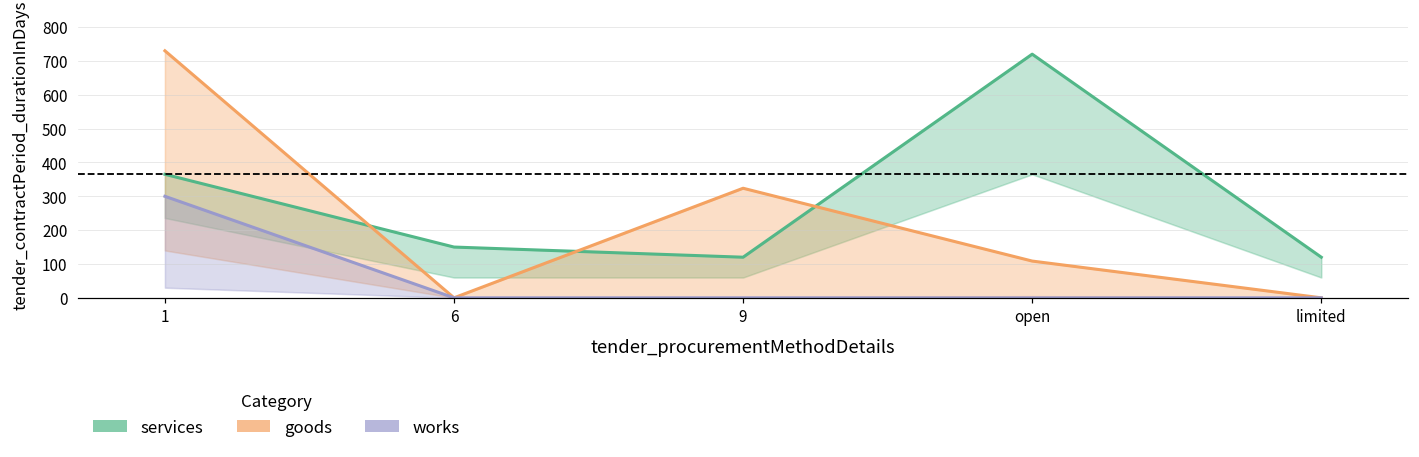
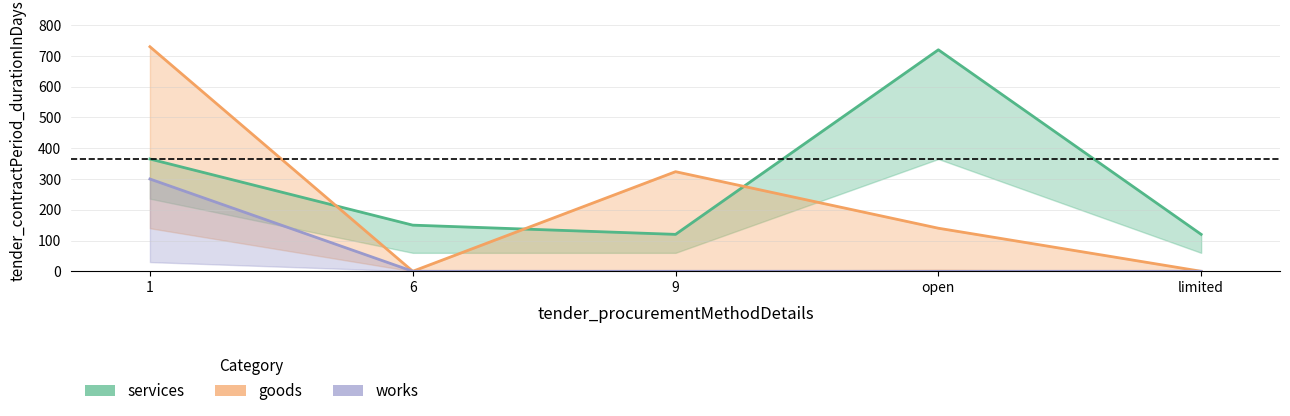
goods, open: 110 -> 140
